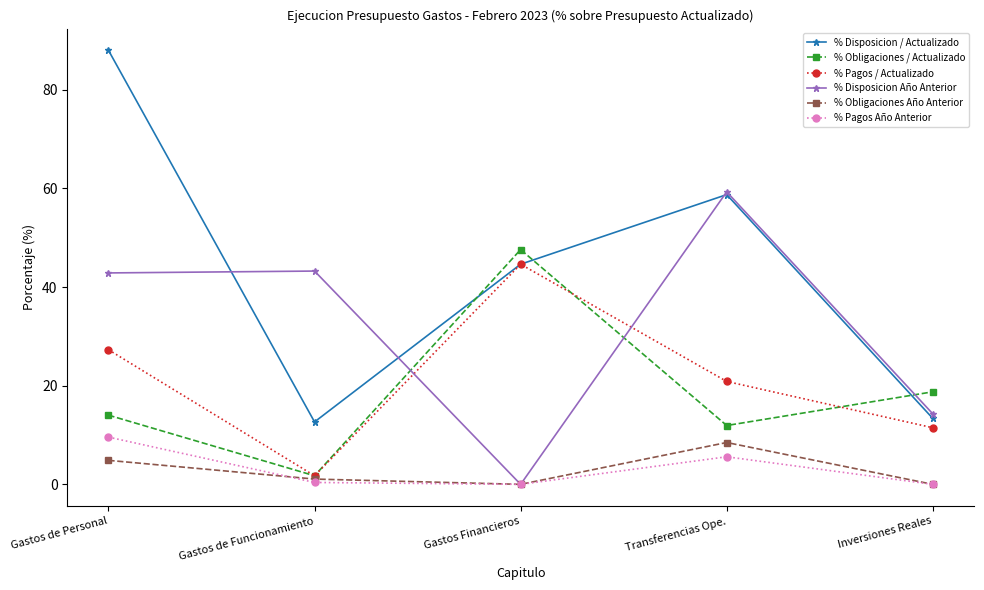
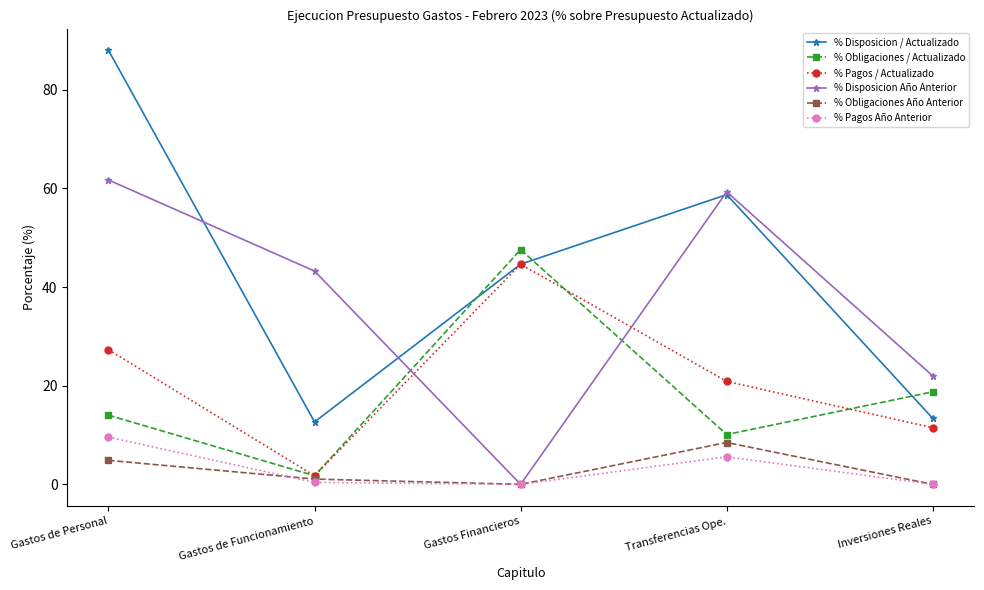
% Disposicion Año Anterior, Gastos de Personal: 43 -> 62
% Obligaciones / Actualizado, Transferencias Ope.: 12 -> 10
% Disposicion Año Anterior, Inversiones Reales: 14 -> 22
